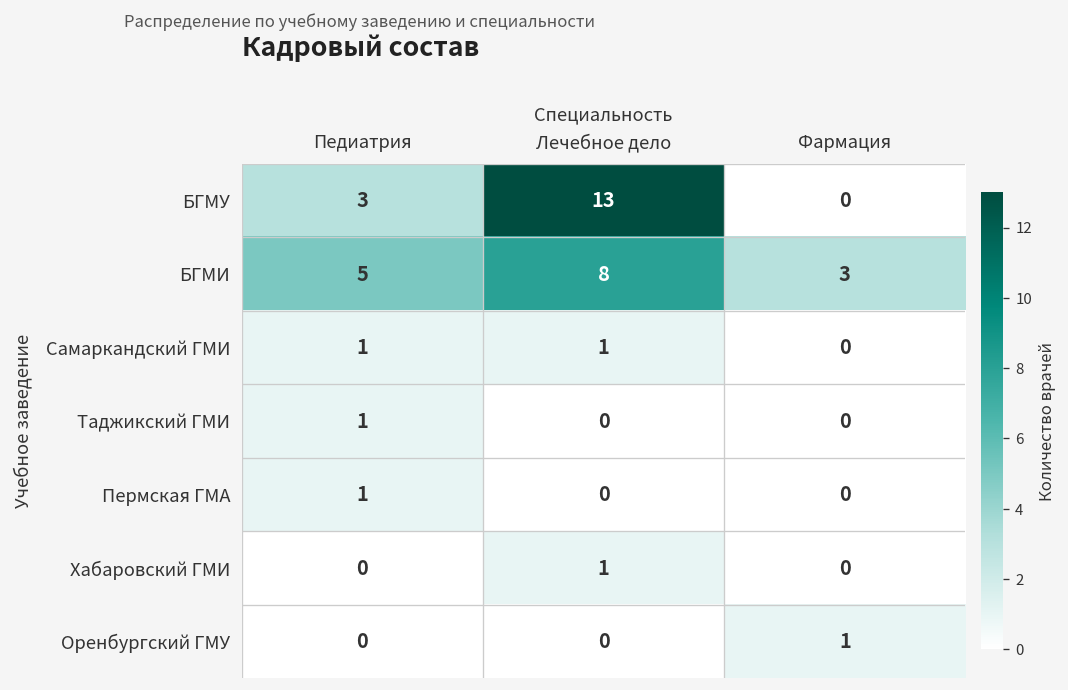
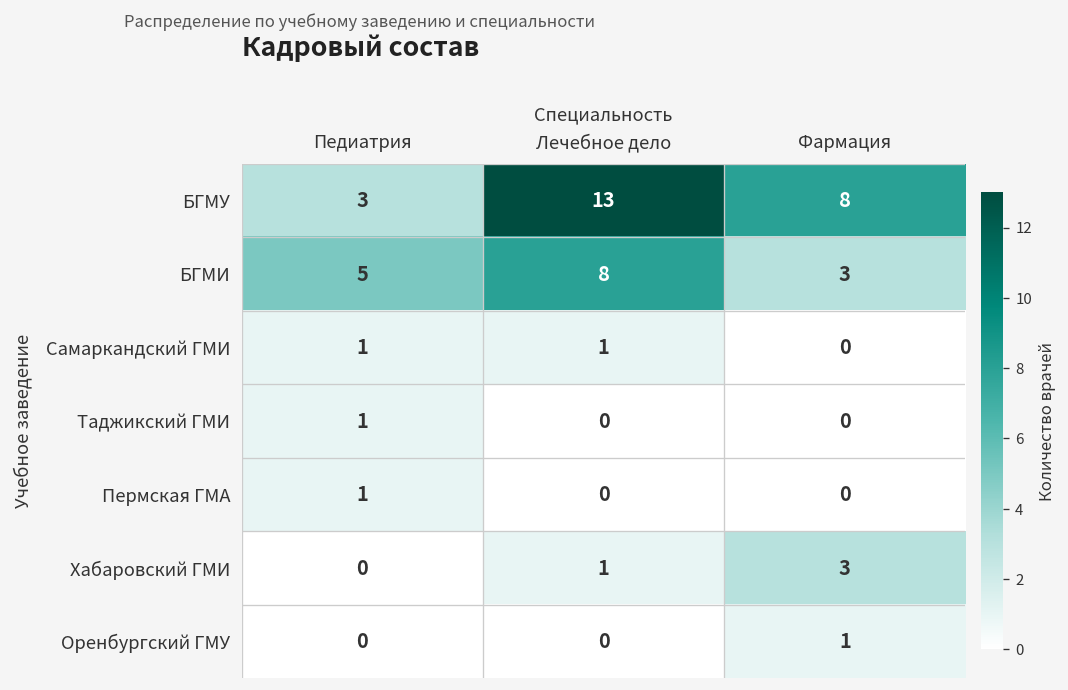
БГМУ, Фармация: 0 -> 8
Хабаровский ГМИ, Фармация: 0 -> 3
